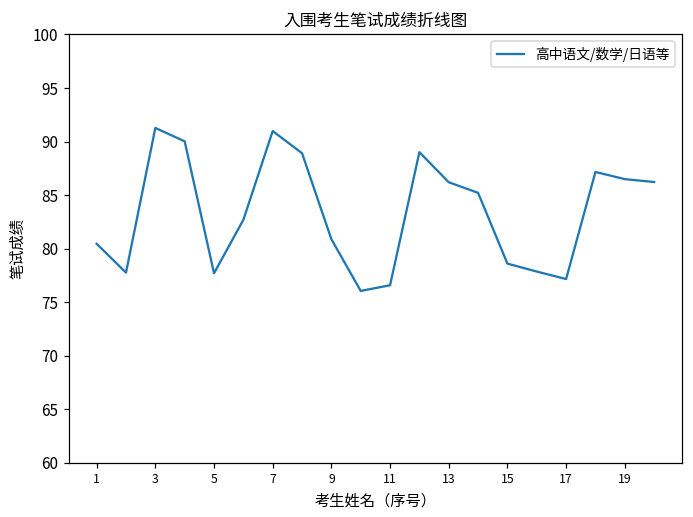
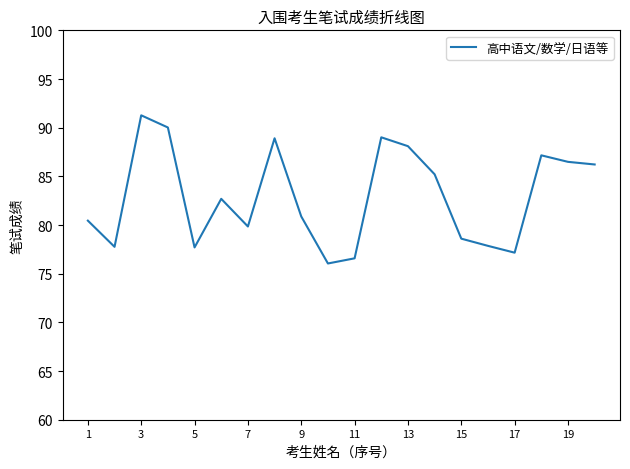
7: 91 -> 80
13: 86 -> 88
